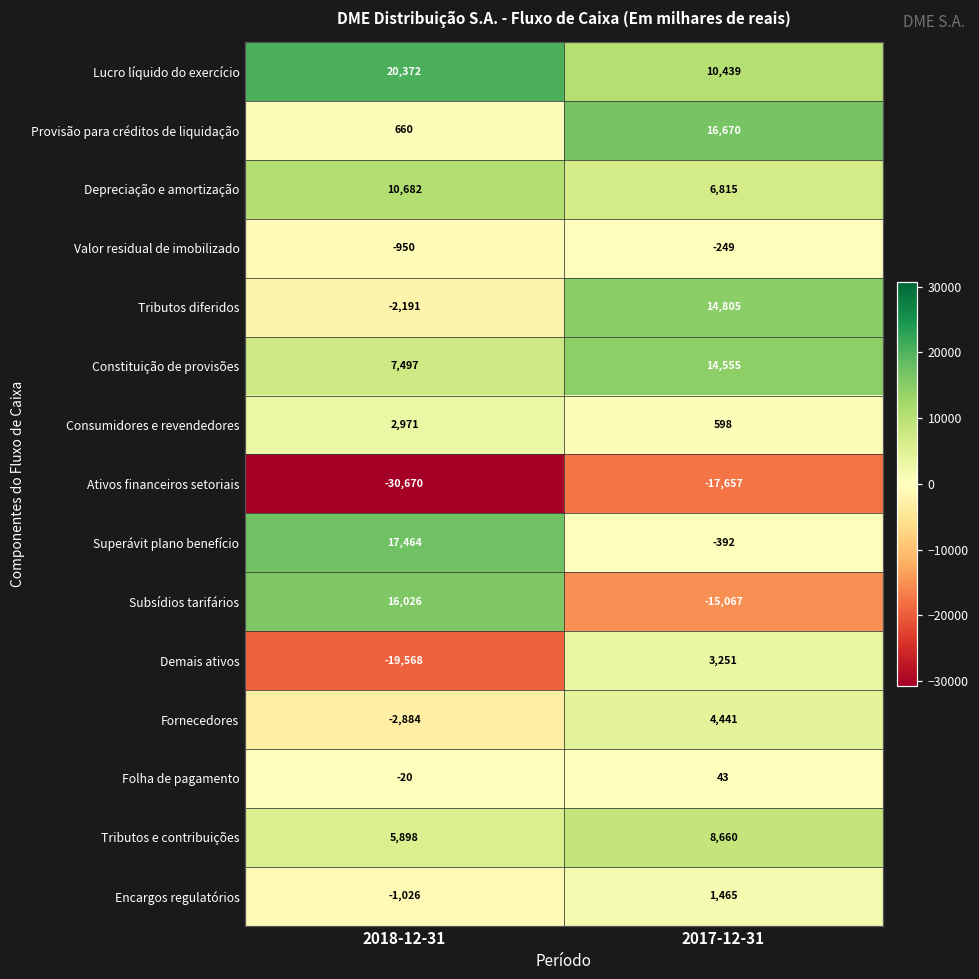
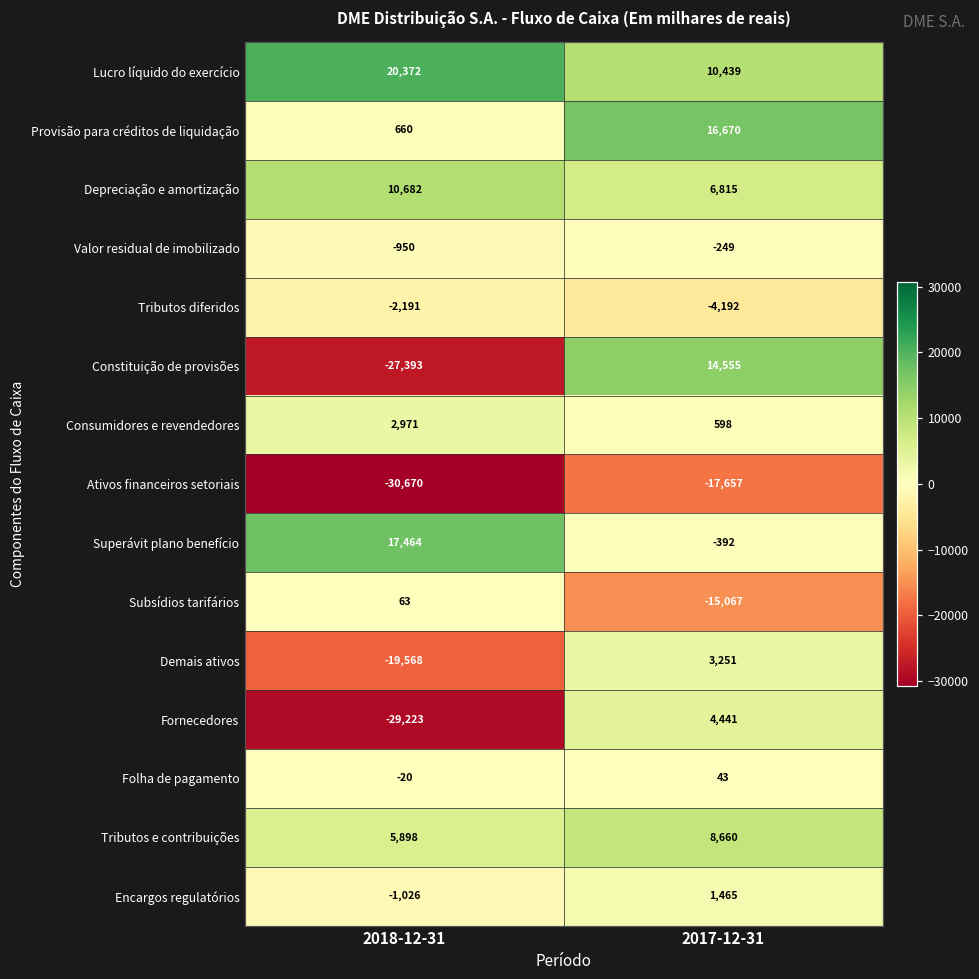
Tributos diferidos, 2017-12-31: 14,805 -> -4,192
Constituição de provisões, 2018-12-31: 7,497 -> -27,393
Subsídios tarifários, 2018-12-31: 16,026 -> 63
Fornecedores, 2018-12-31: -2,884 -> -29,223
